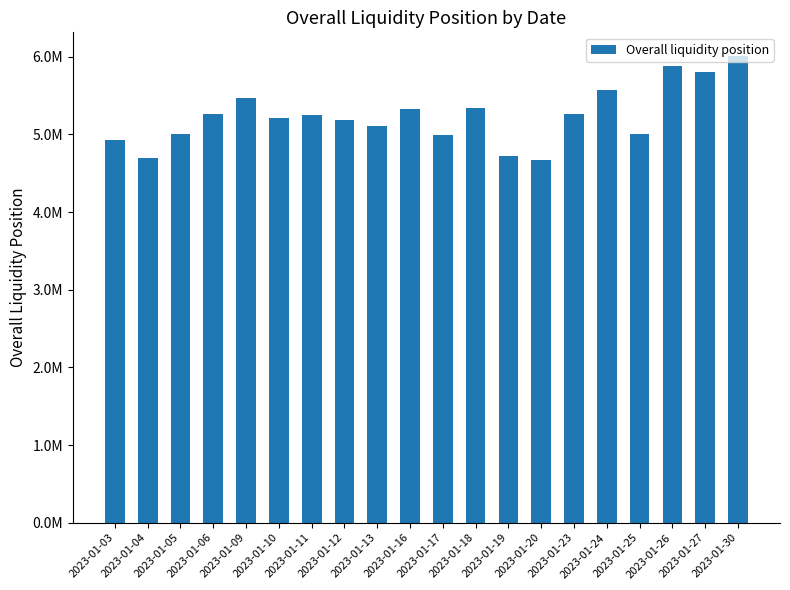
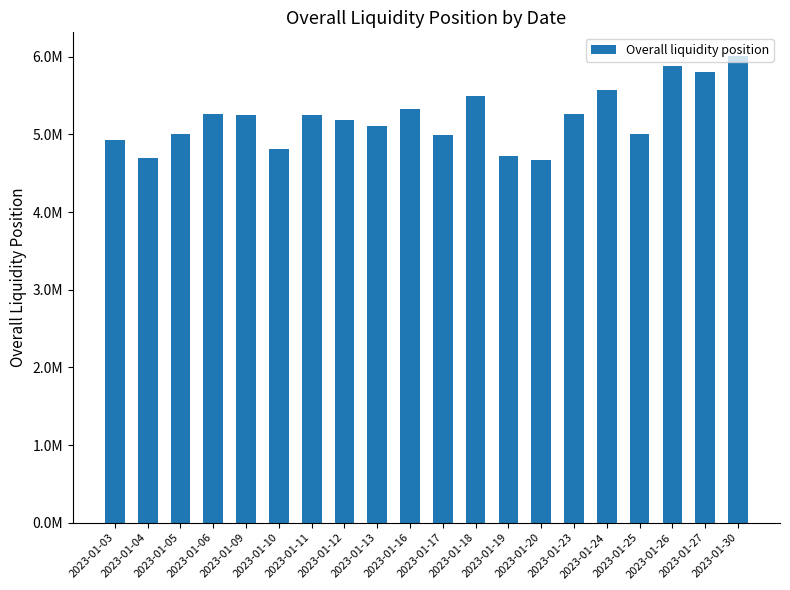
2023-01-09: 5500000 -> 5200000
2023-01-10: 5200000 -> 4800000
2023-01-18: 5300000 -> 5500000
